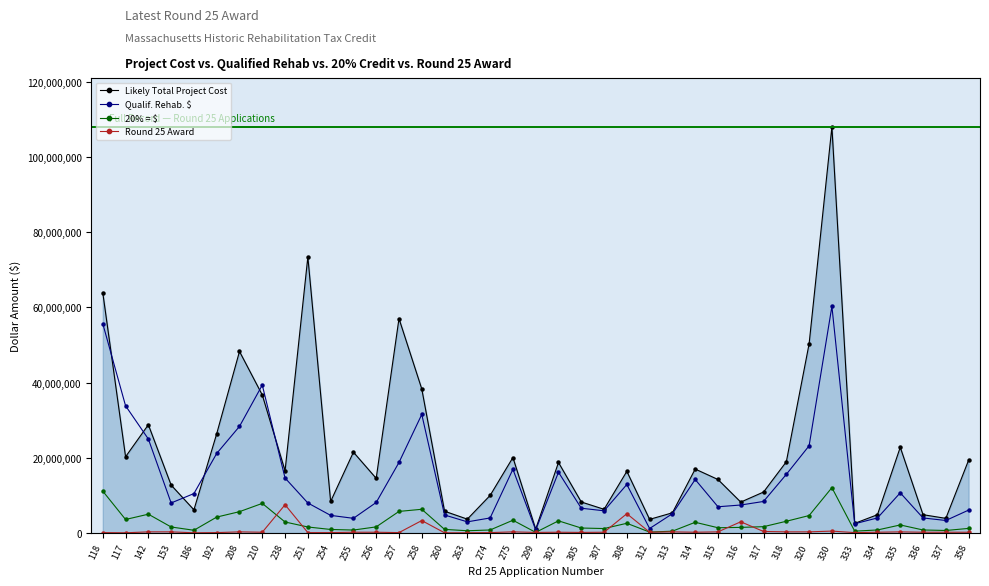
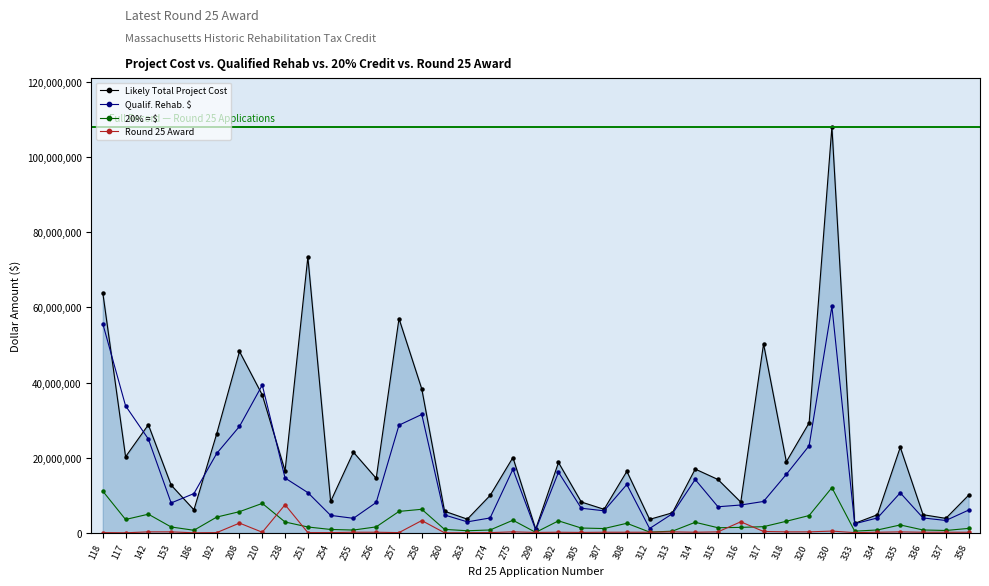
Round 25 Award, 208: 0 -> 3,000,000
Qualif. Rehab. $, 251: 8,000,000 -> 11,000,000
Qualif. Rehab. $, 257: 19,000,000 -> 29,000,000
Round 25 Award, 308: 5,000,000 -> 0
Likely Total Project Cost, 317: 11,000,000 -> 50,000,000
Likely Total Project Cost, 320: 50,000,000 -> 29,000,000
Likely Total Project Cost, 358: 19,000,000 -> 10,000,000
